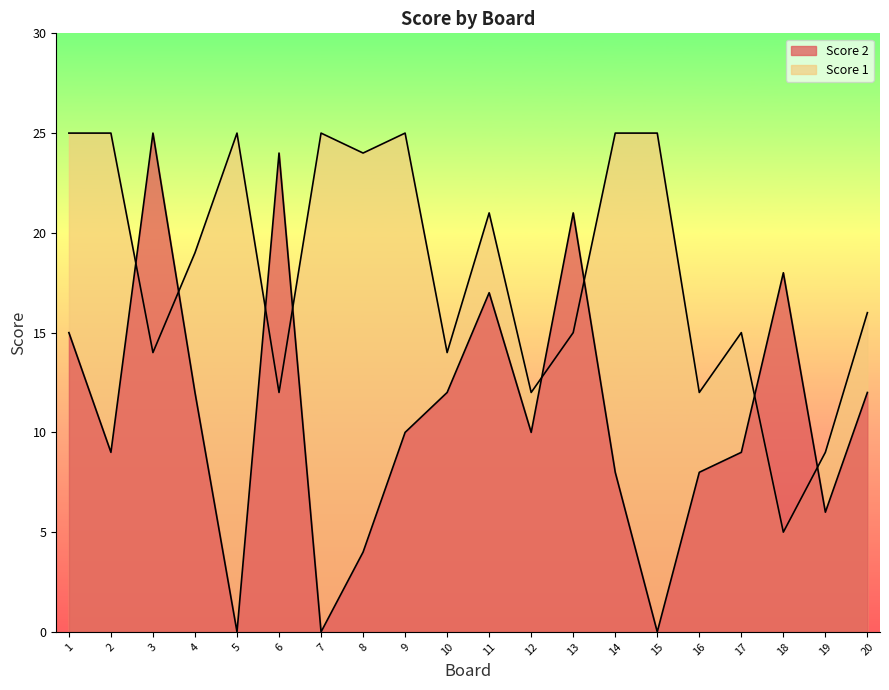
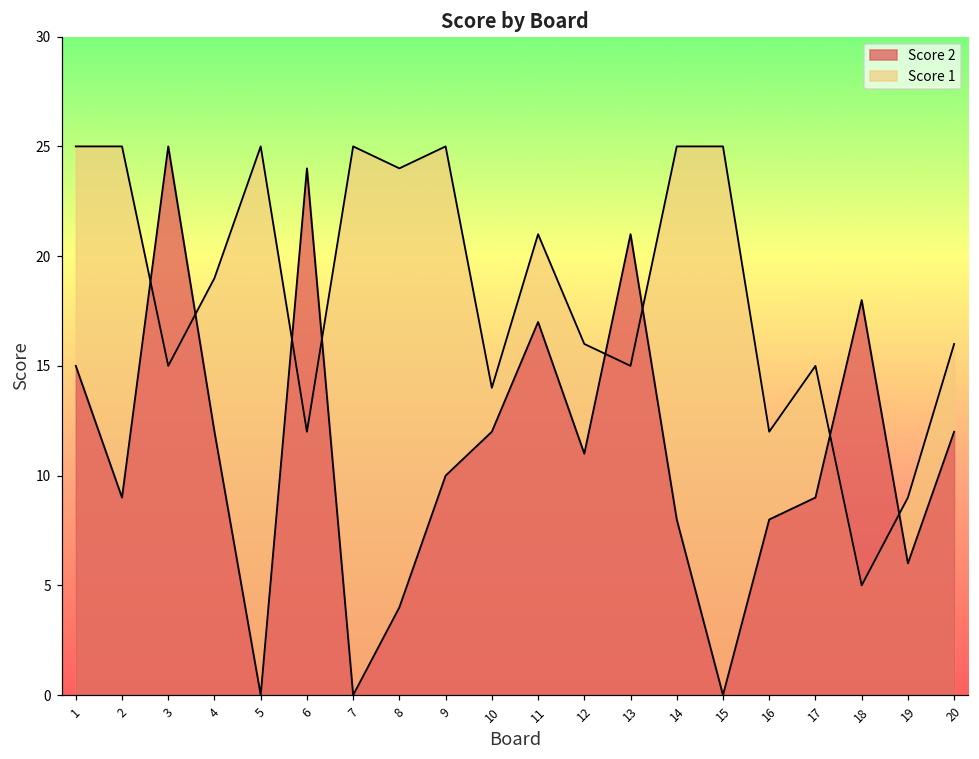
Score 1, 3: 14 -> 15
Score 2, 12: 10 -> 11
Score 1, 12: 12 -> 16
